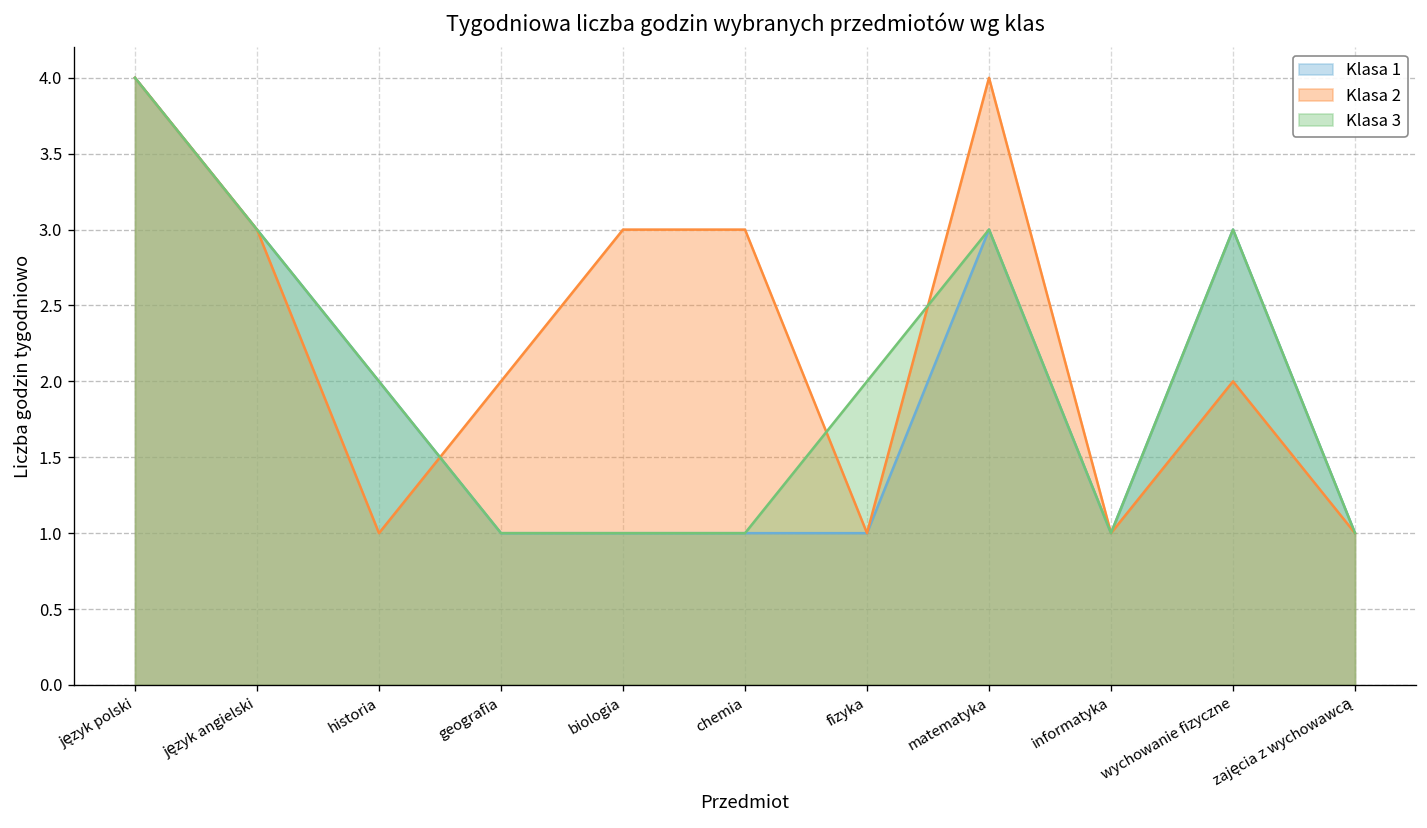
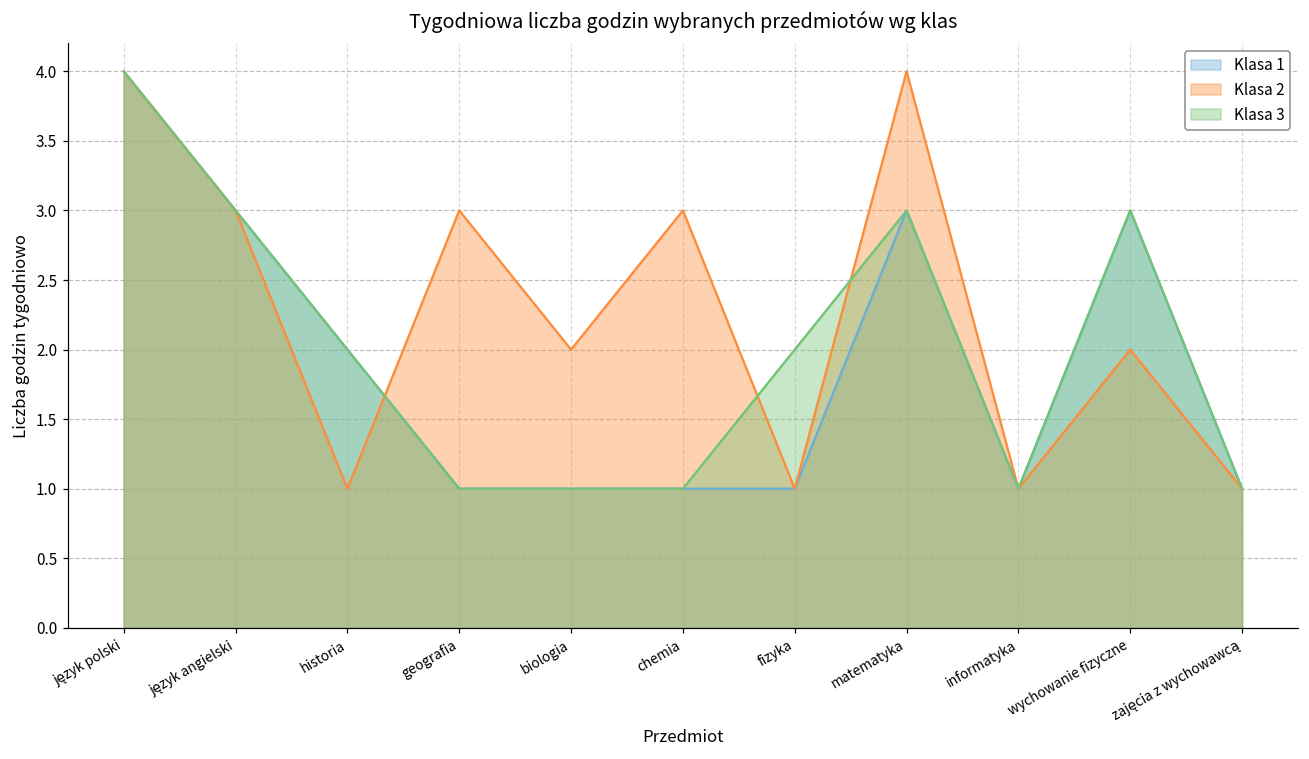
Klasa 2, geografia: 2 -> 3
Klasa 2, biologia: 3 -> 2
